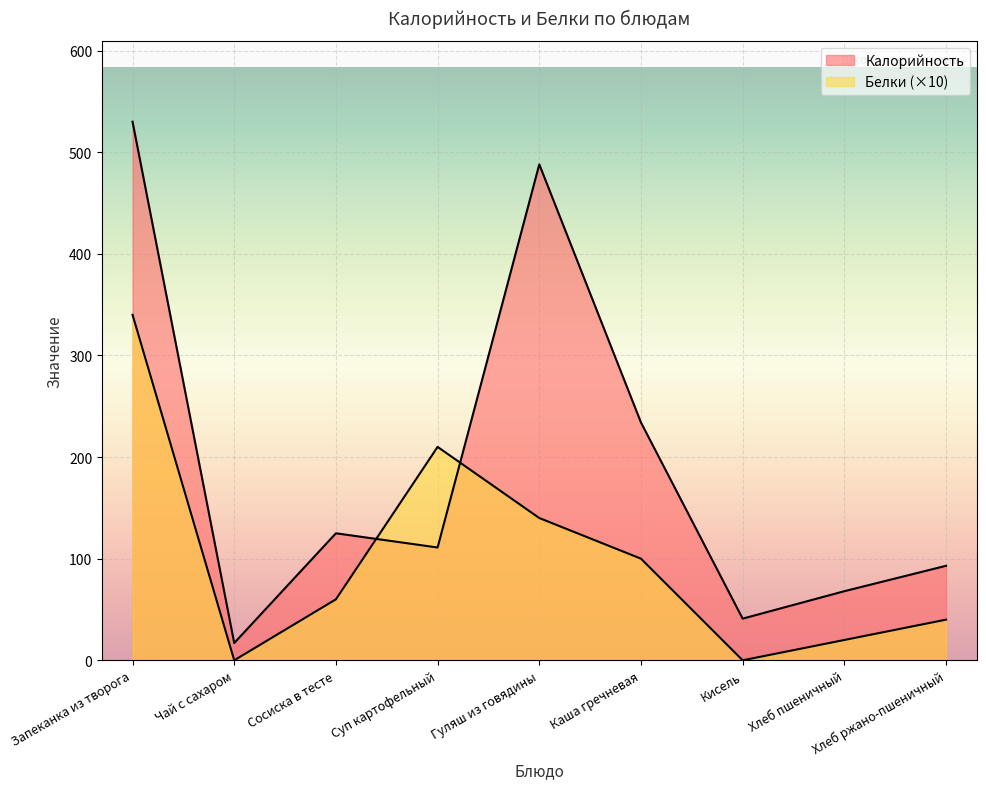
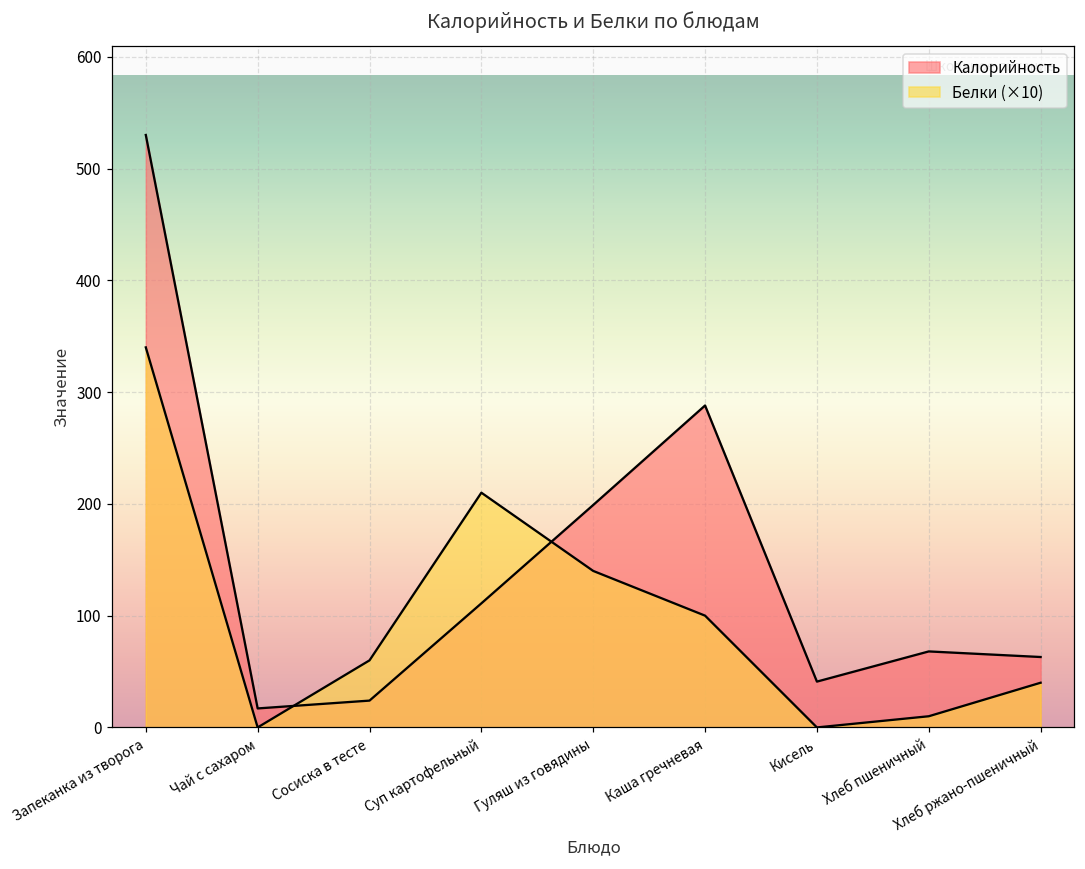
Калорийность, Сосиска в тесте: 125 -> 24
Калорийность, Гуляш из говядины: 488 -> 199
Калорийность, Каша гречневая: 234 -> 288
Белки (×10), Хлеб пшеничный: 20 -> 10
Калорийность, Хлеб ржано-пшеничный: 93 -> 63
